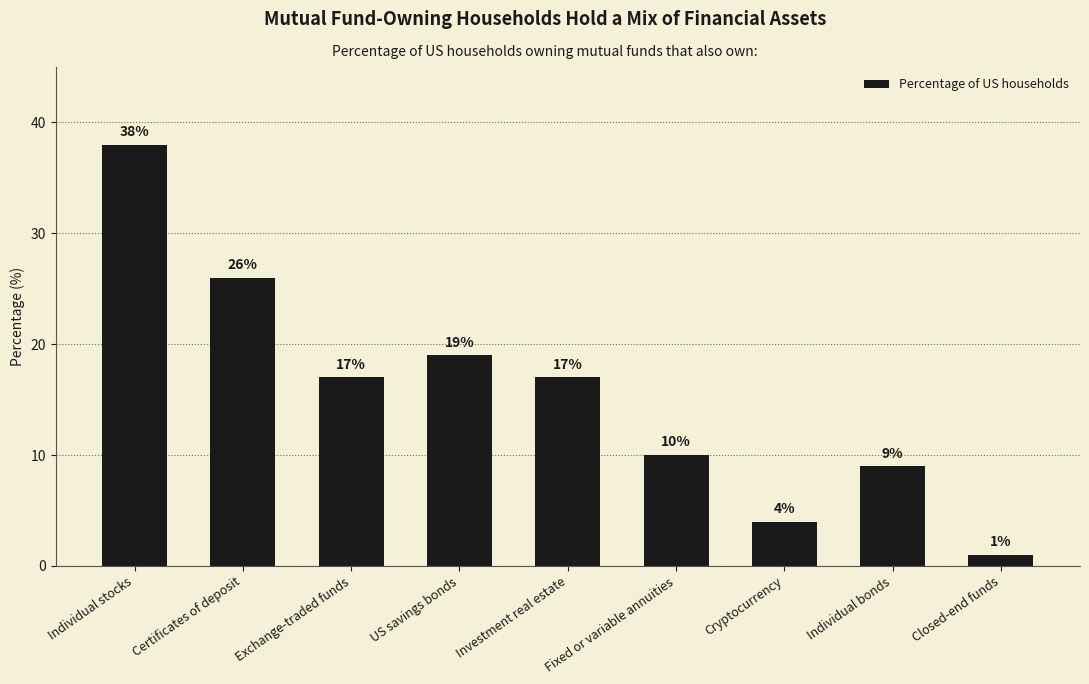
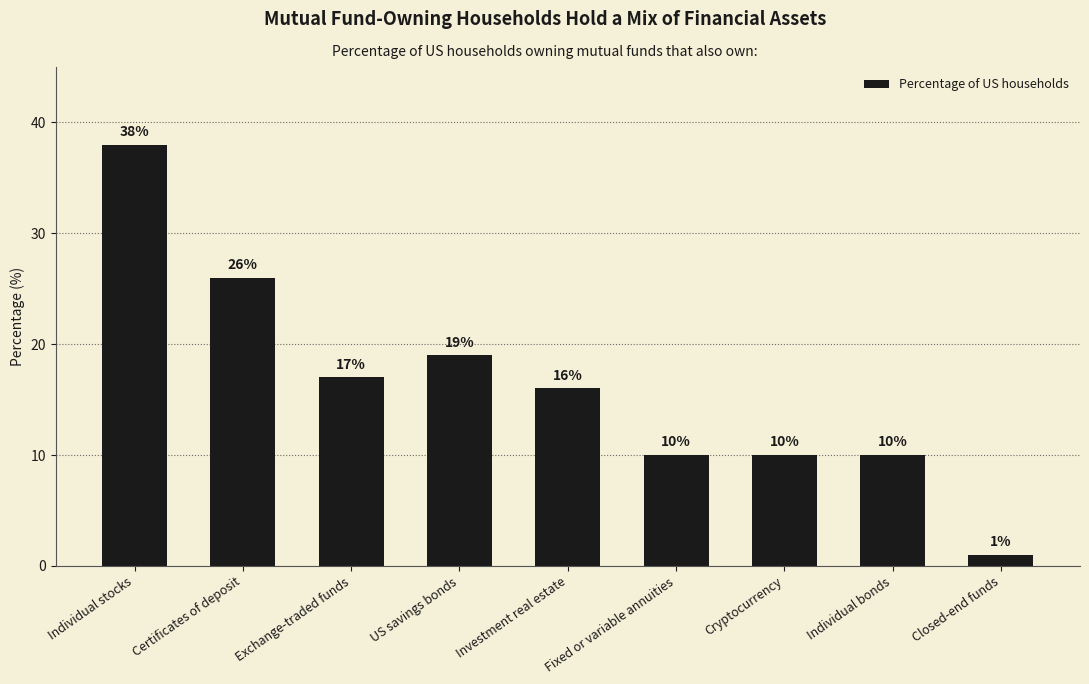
Investment real estate: 17% -> 16%
Cryptocurrency: 4% -> 10%
Individual bonds: 9% -> 10%
